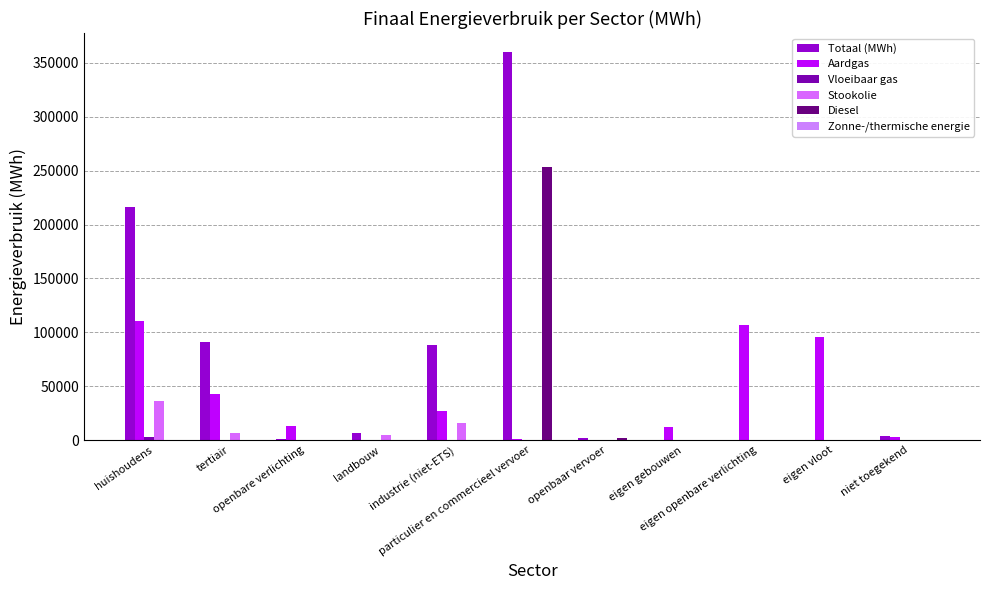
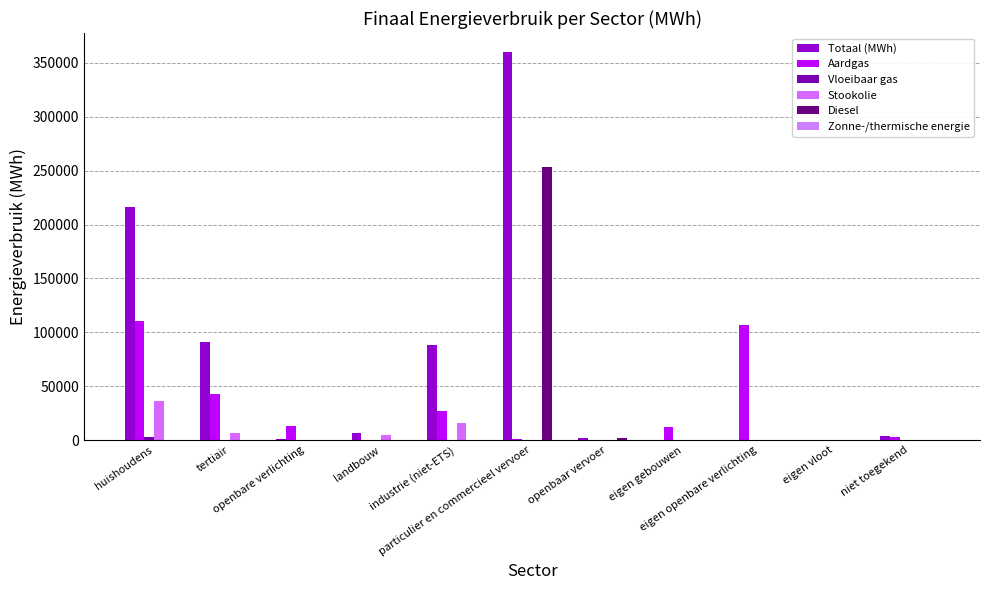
Aardgas, eigen vloot: 95000 -> 0
